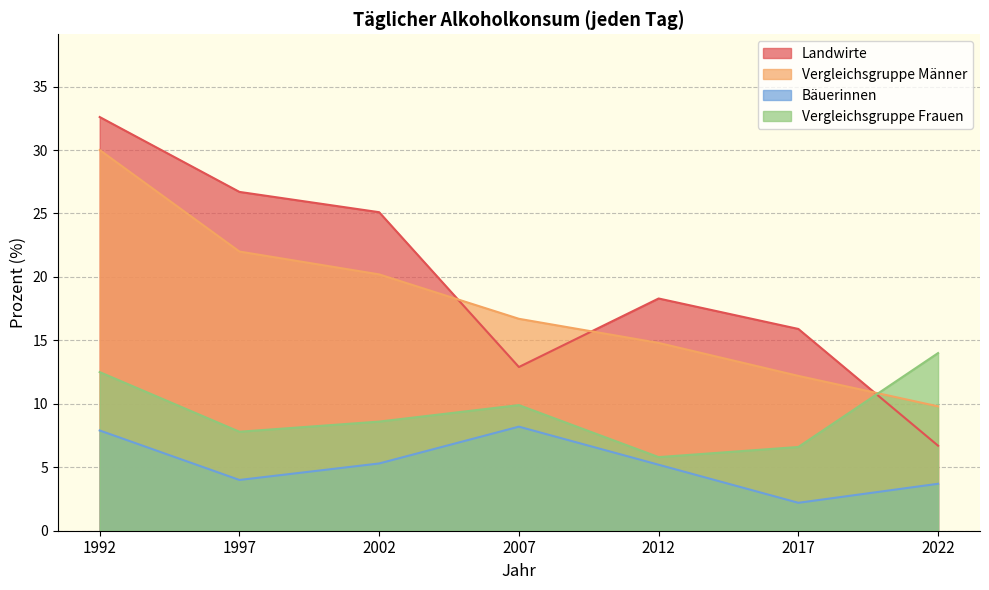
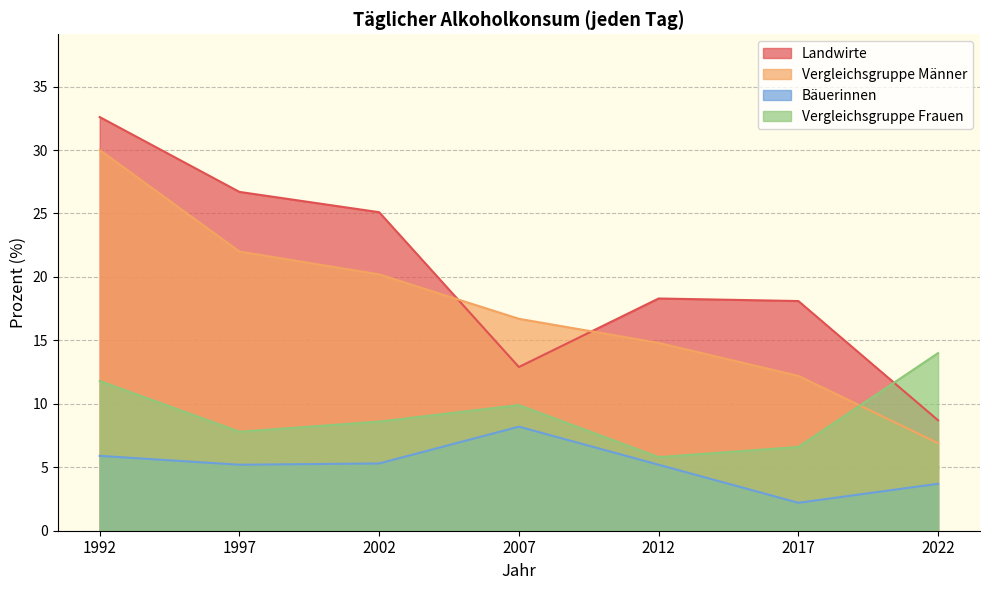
Bäuerinnen, 1992: 7.9 -> 5.9
Vergleichsgruppe Frauen, 1992: 12.5 -> 11.8
Bäuerinnen, 1997: 4.0 -> 5.2
Landwirte, 2017: 15.9 -> 18.1
Landwirte, 2022: 6.7 -> 8.7
Vergleichsgruppe Männer, 2022: 9.8 -> 6.9
